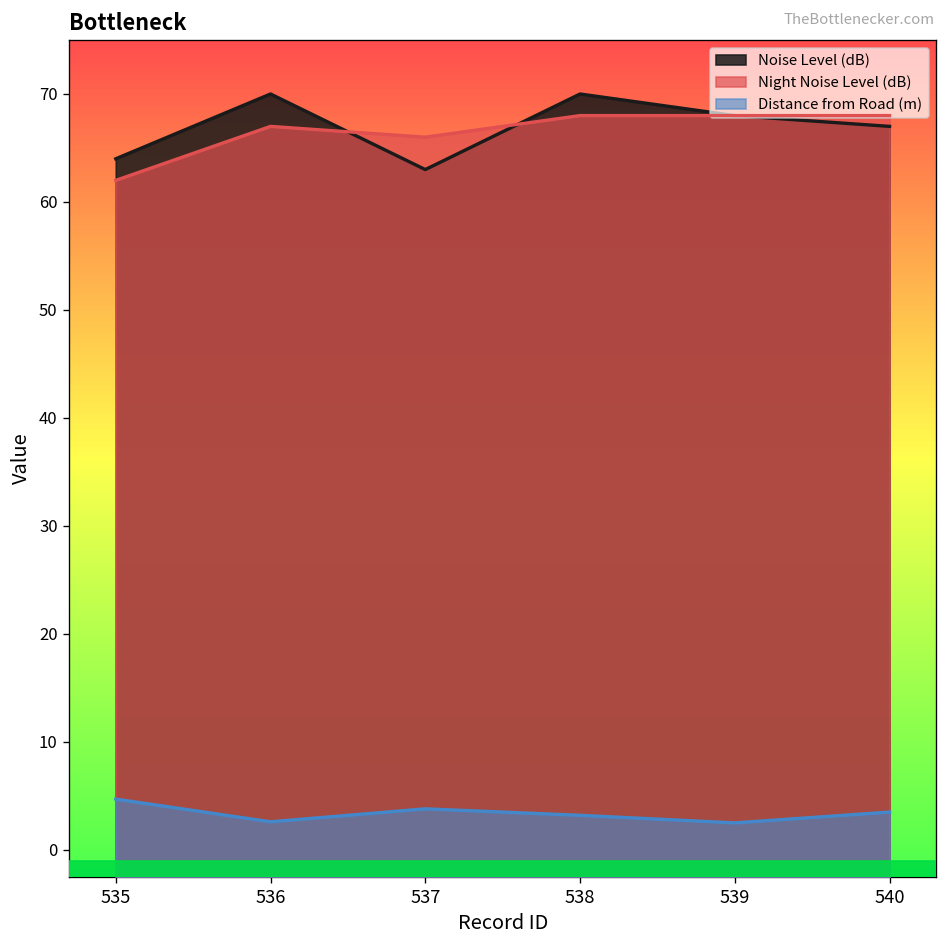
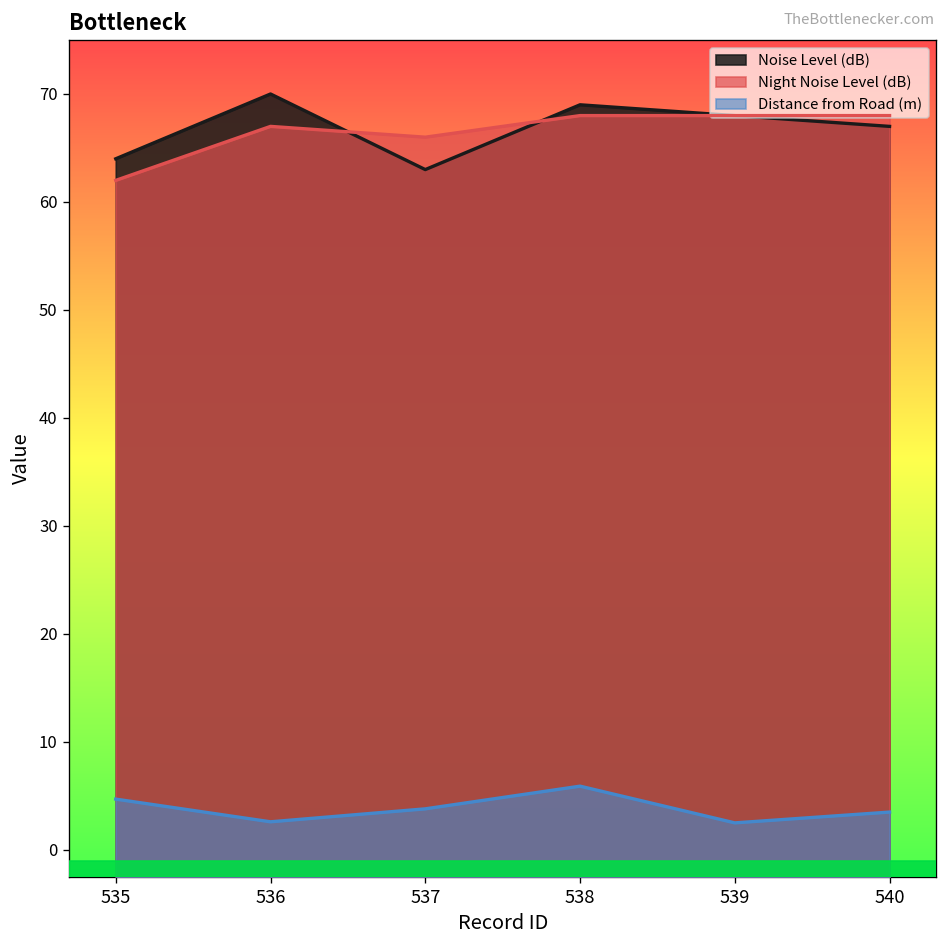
Noise Level (dB), 538: 70 -> 69
Distance from Road (m), 538: 3 -> 6
